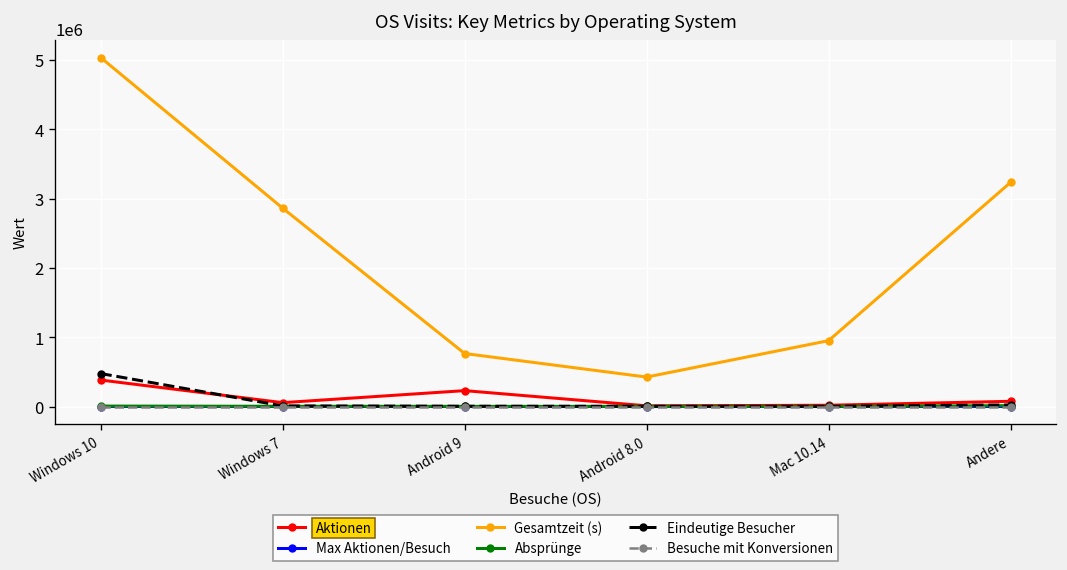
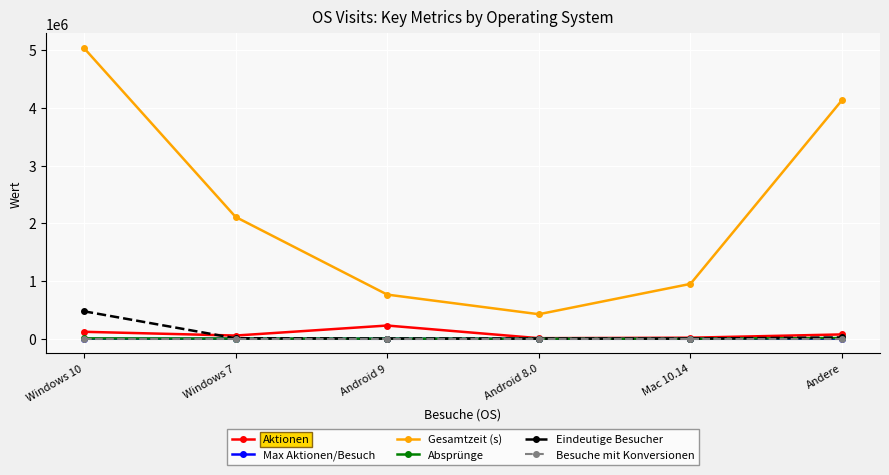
Aktionen, Windows 10: 400000 -> 100000
Gesamtzeit (s), Windows 7: 2900000 -> 2100000
Gesamtzeit (s), Andere: 3200000 -> 4100000
